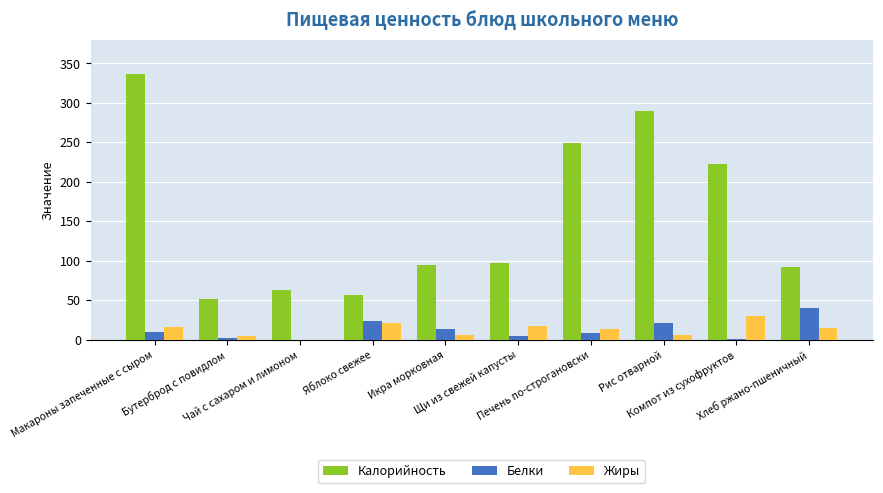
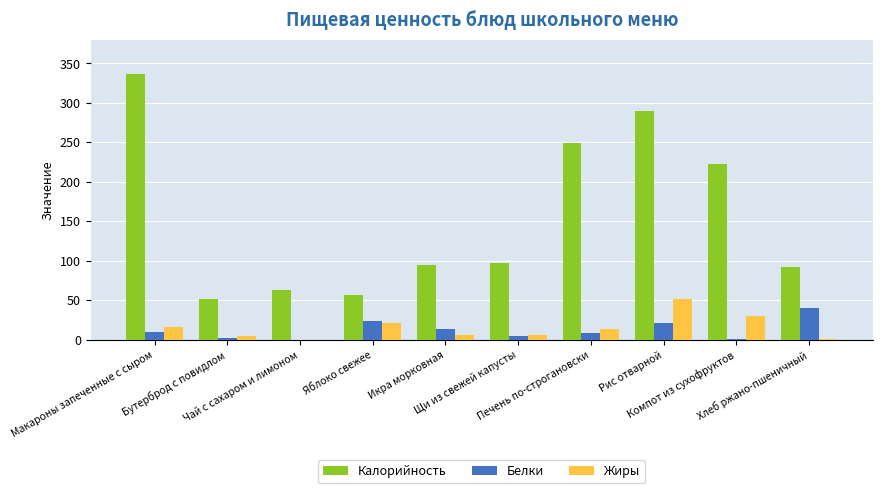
Жиры, Щи из свежей капусты: 20 -> 10
Жиры, Рис отварной: 10 -> 50
Жиры, Хлеб ржано-пшеничный: 10 -> 0
